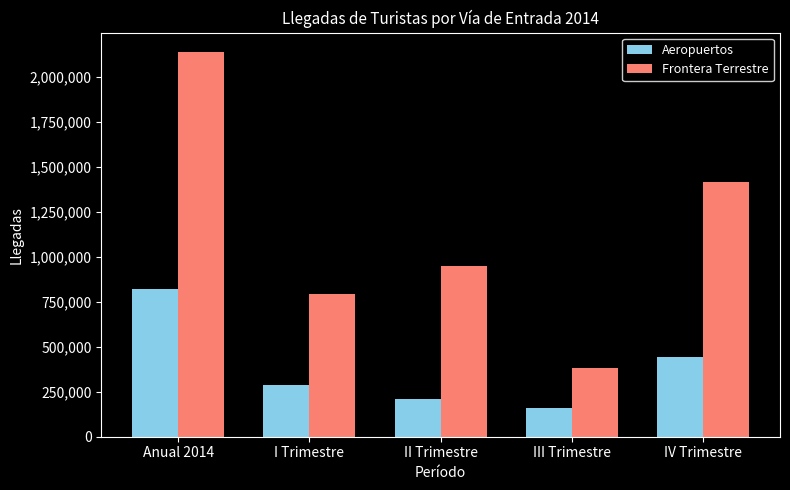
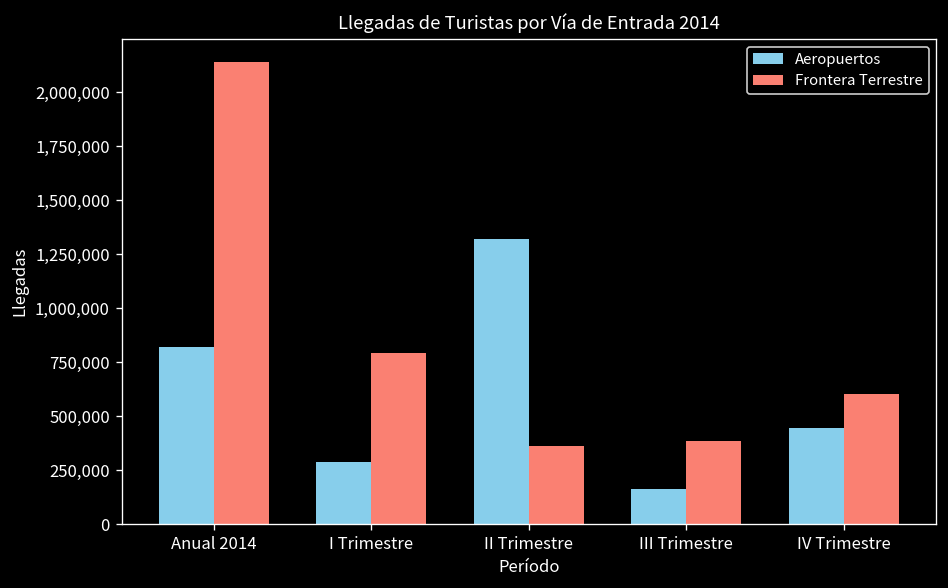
Aeropuertos, II Trimestre: 210,000 -> 1,320,000
Frontera Terrestre, II Trimestre: 950,000 -> 360,000
Frontera Terrestre, IV Trimestre: 1,420,000 -> 600,000
